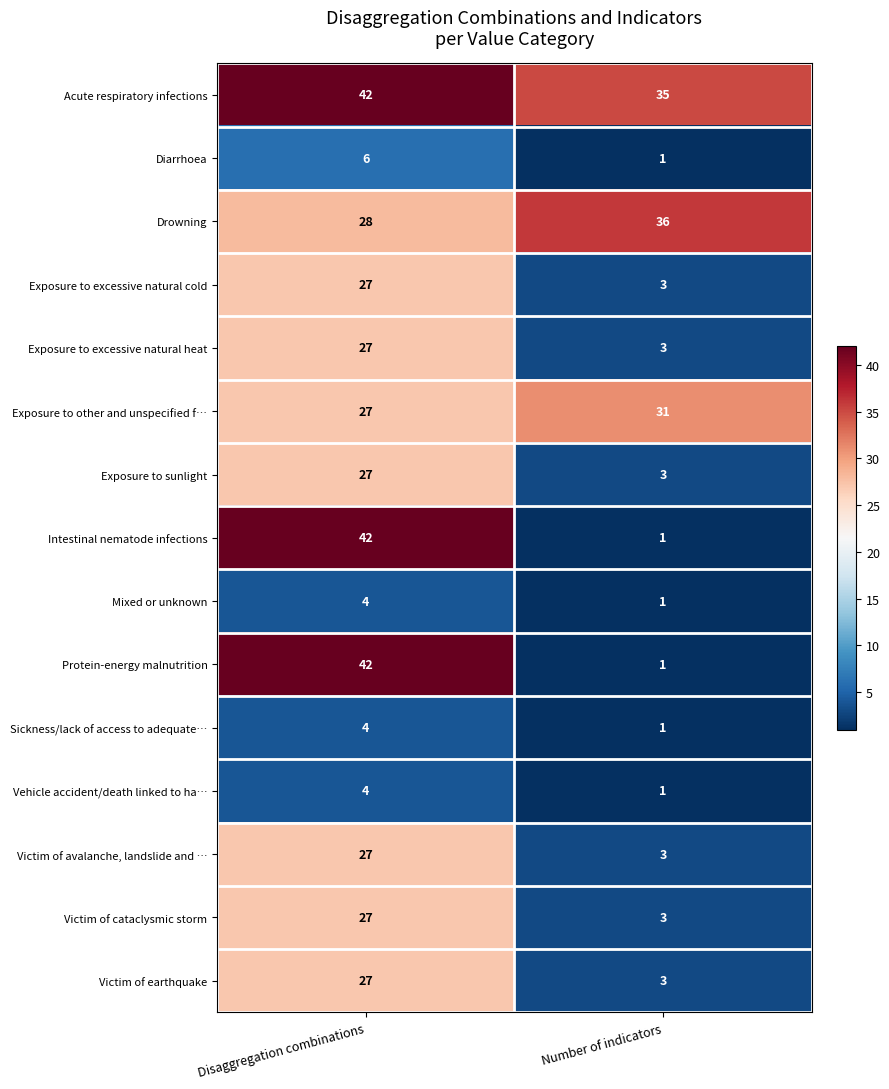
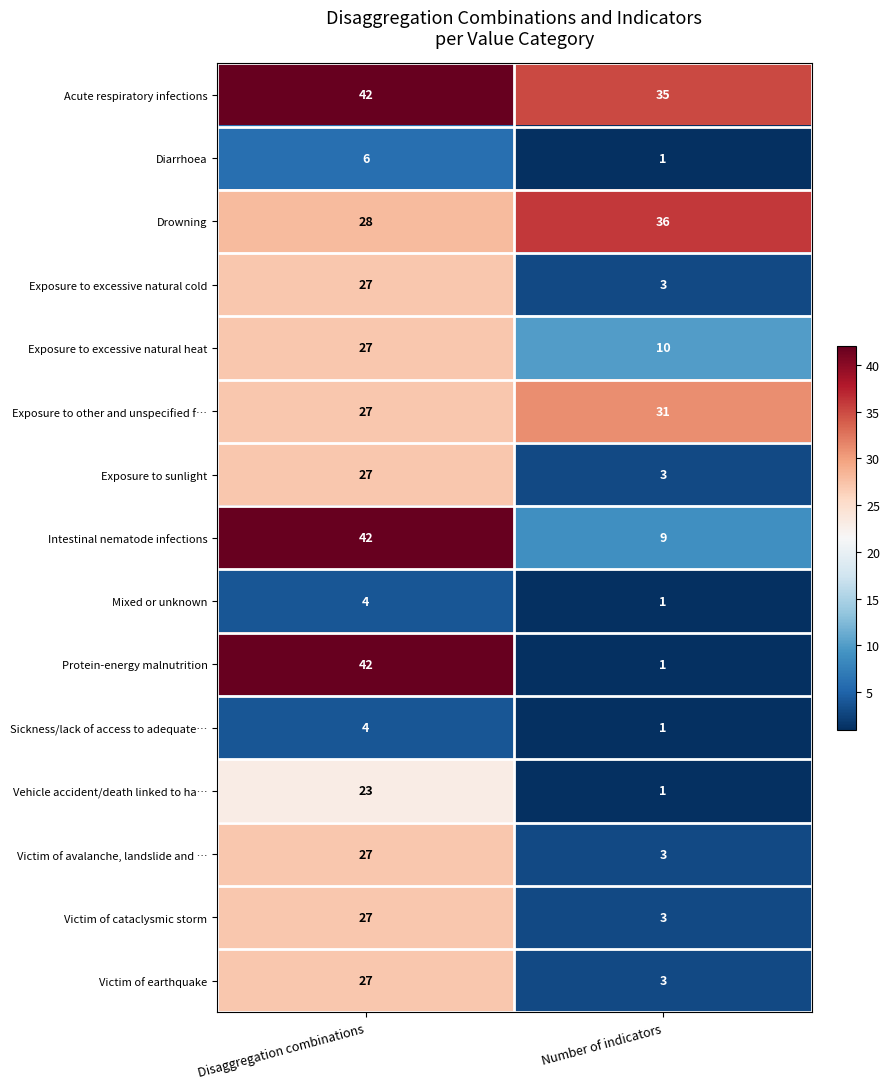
Exposure to excessive natural heat, Number of indicators: 3 -> 10
Intestinal nematode infections, Number of indicators: 1 -> 9
Vehicle accident/death linked to ha…, Disaggregation combinations: 4 -> 23
